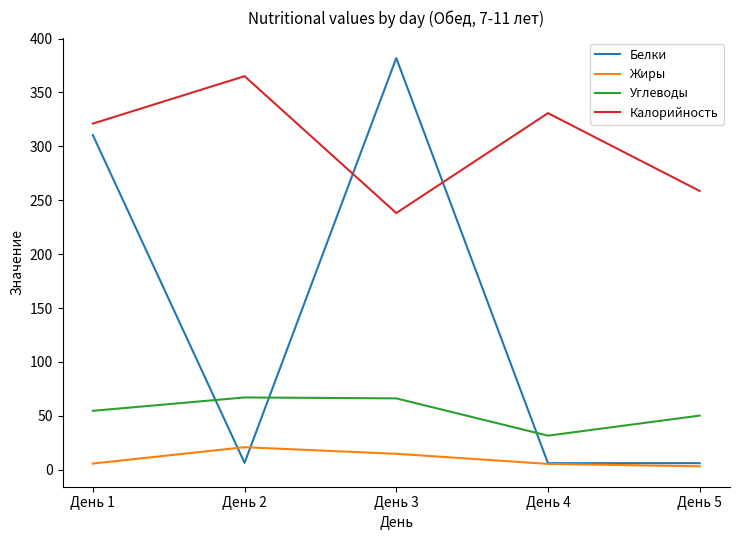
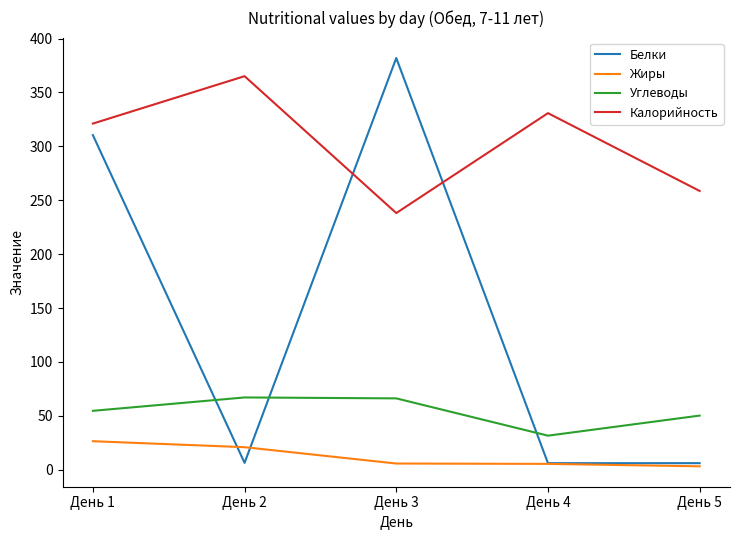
Жиры, День 1: 6 -> 26
Жиры, День 3: 15 -> 6
